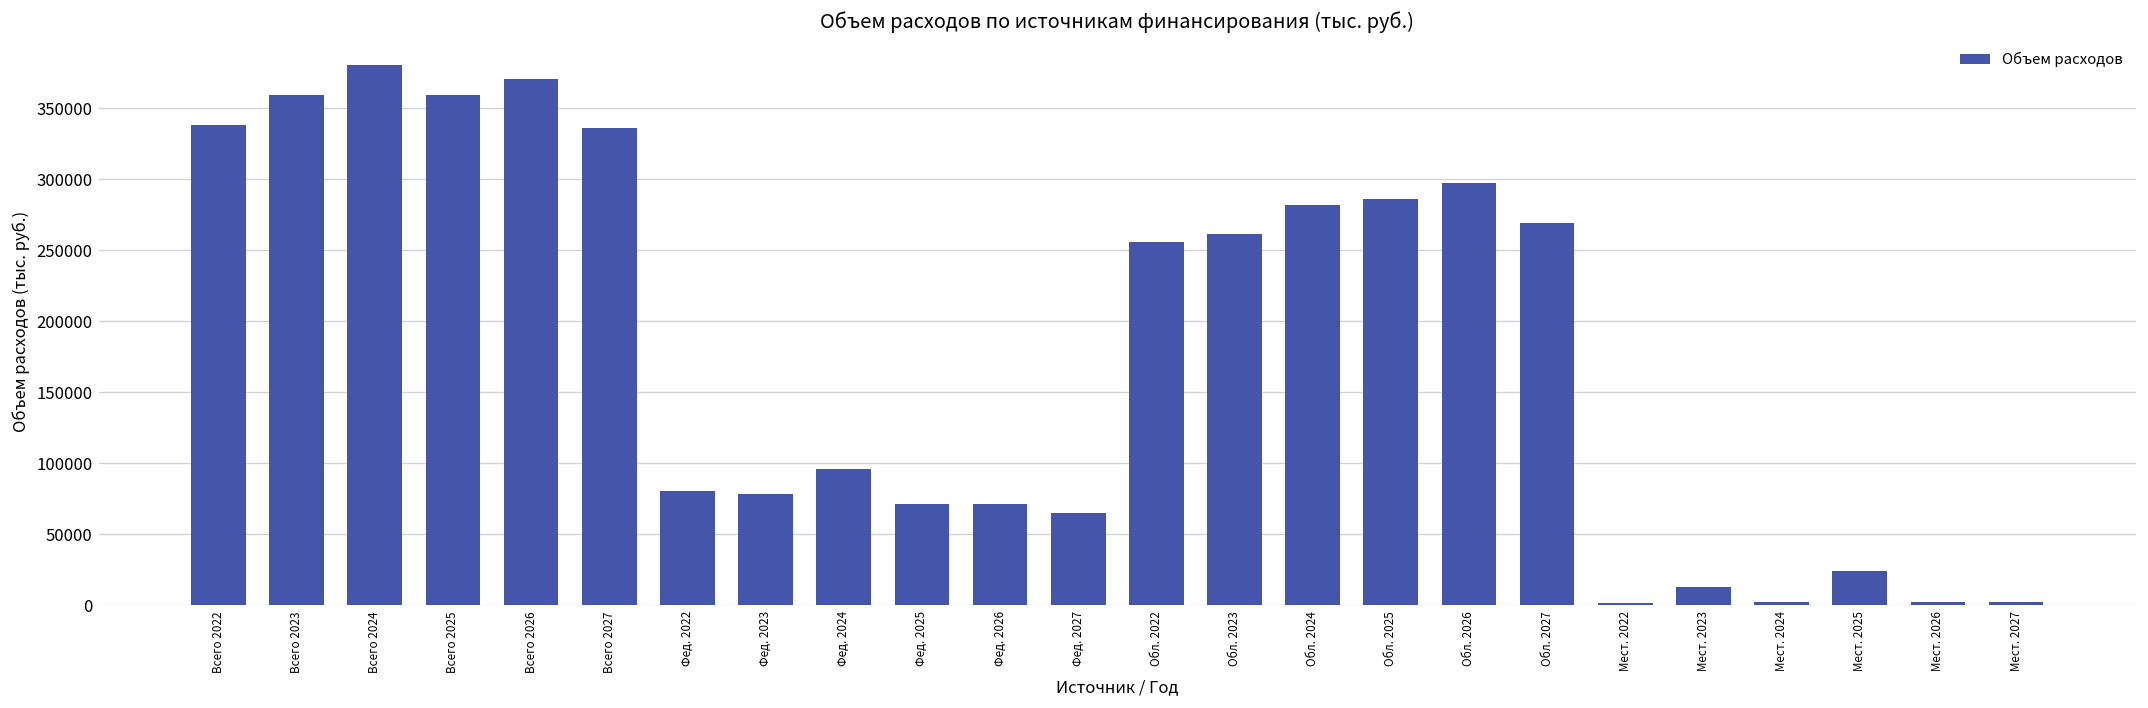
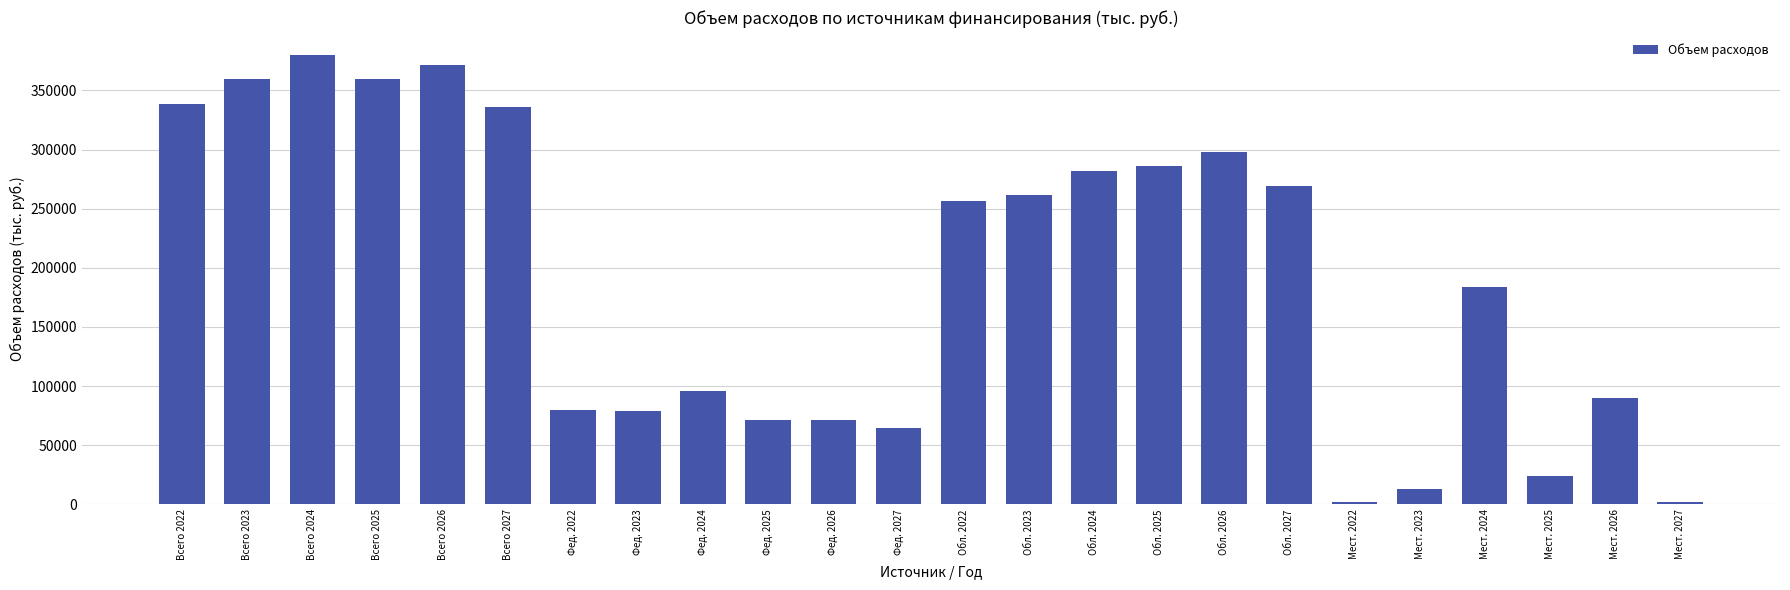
Мест. 2024: 2000 -> 184000
Мест. 2026: 2000 -> 90000
